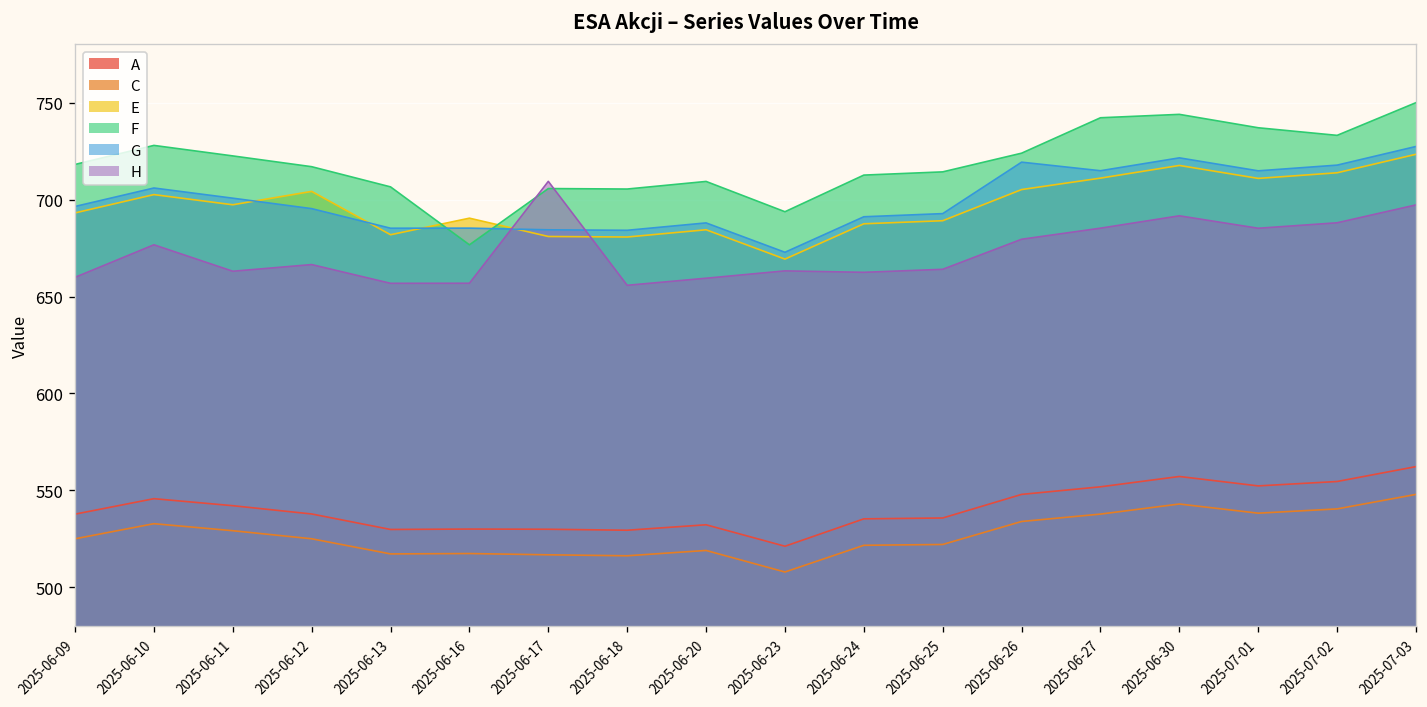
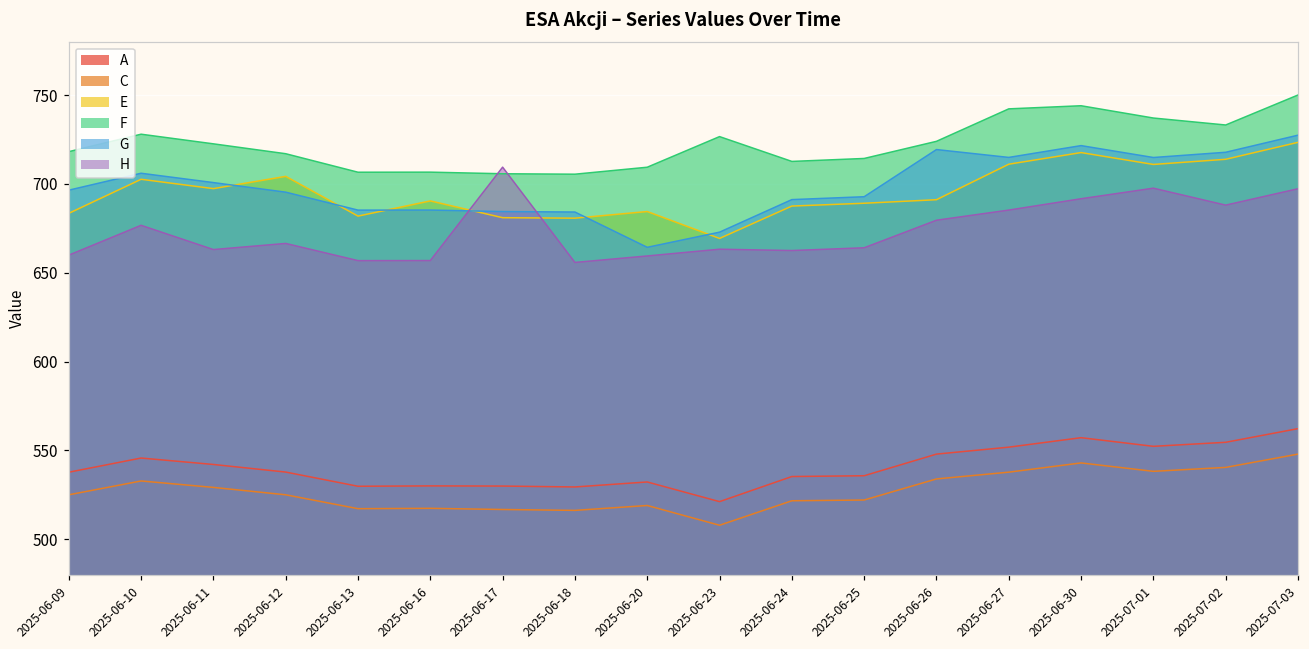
E, 2025-06-09: 693 -> 683
F, 2025-06-16: 677 -> 707
G, 2025-06-20: 688 -> 664
F, 2025-06-23: 694 -> 727
E, 2025-06-26: 705 -> 691
H, 2025-07-01: 685 -> 698
